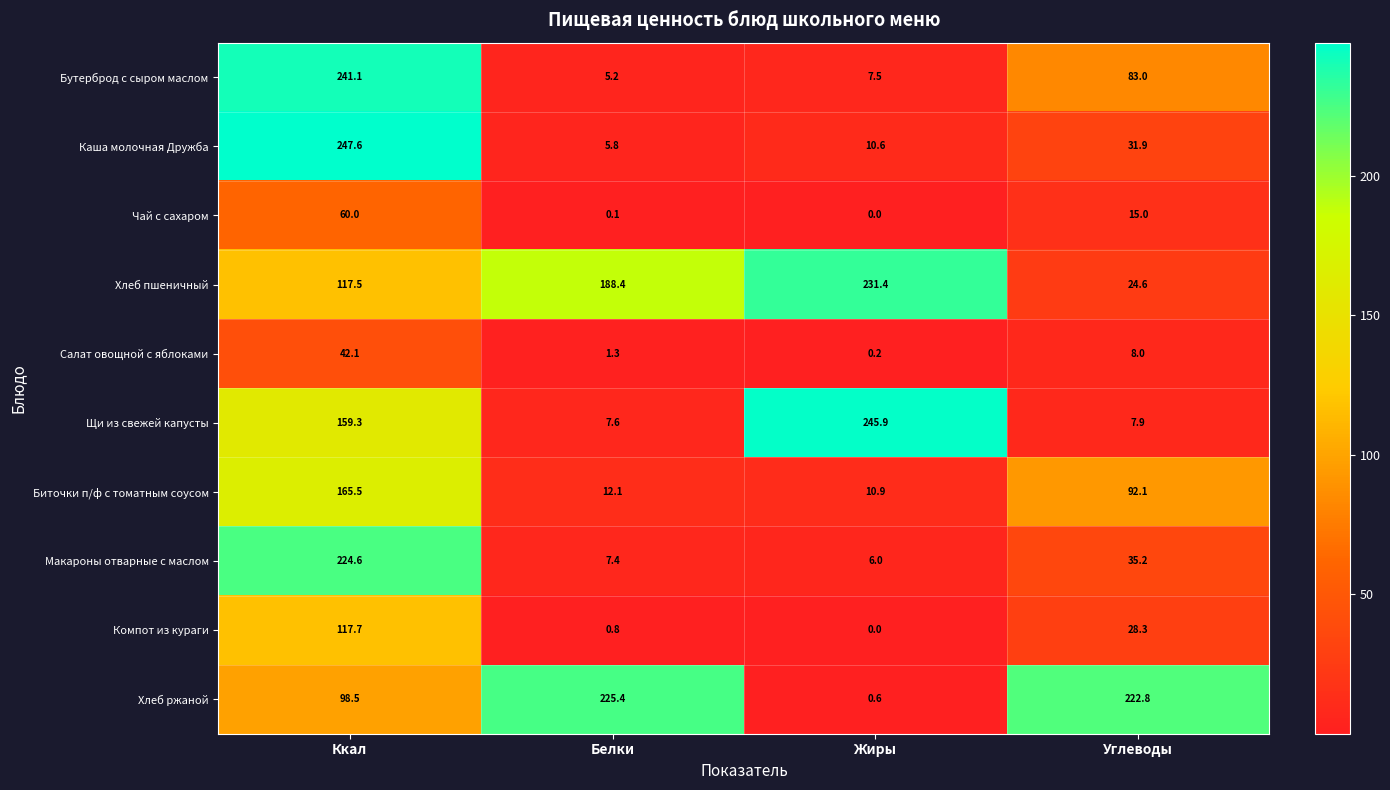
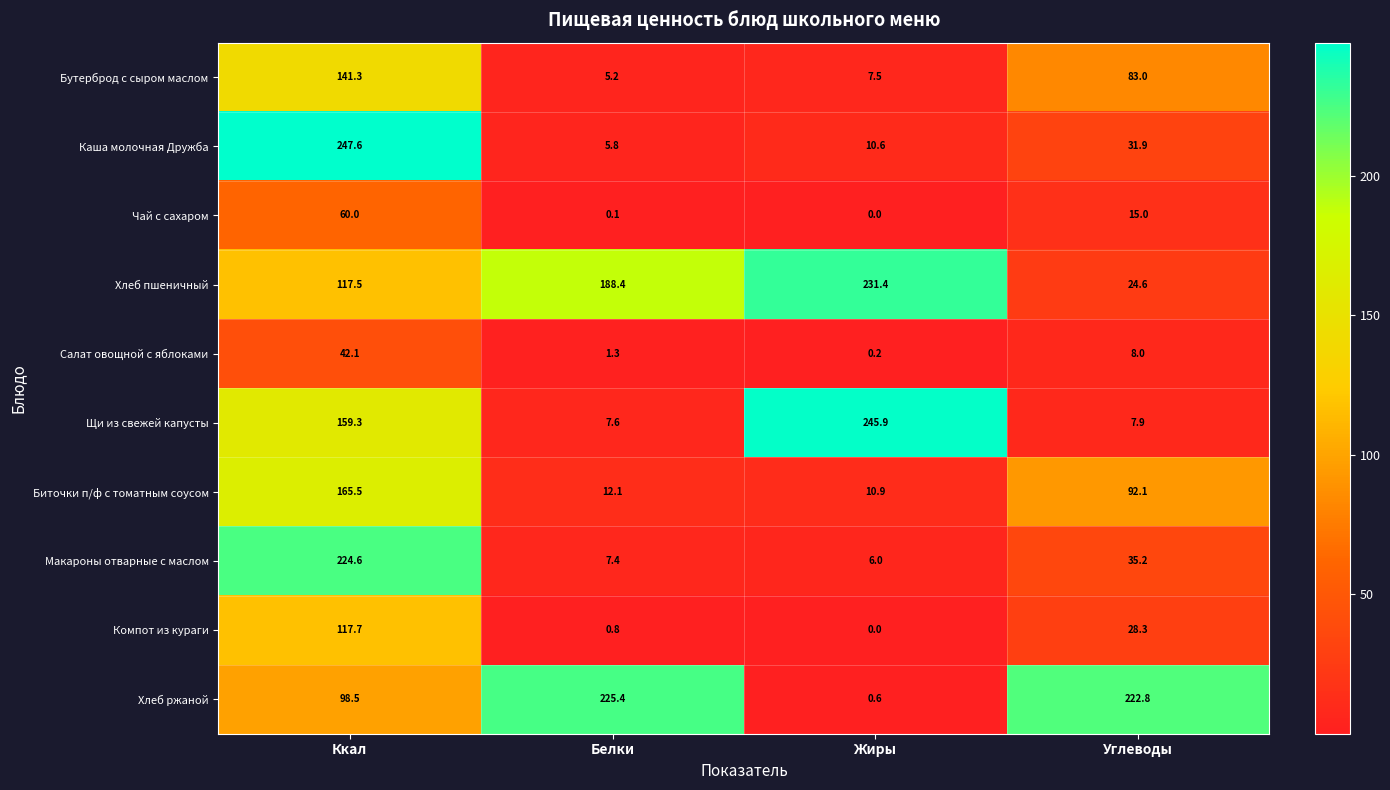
Бутерброд с сыром маслом, Ккал: 241.1 -> 141.3
